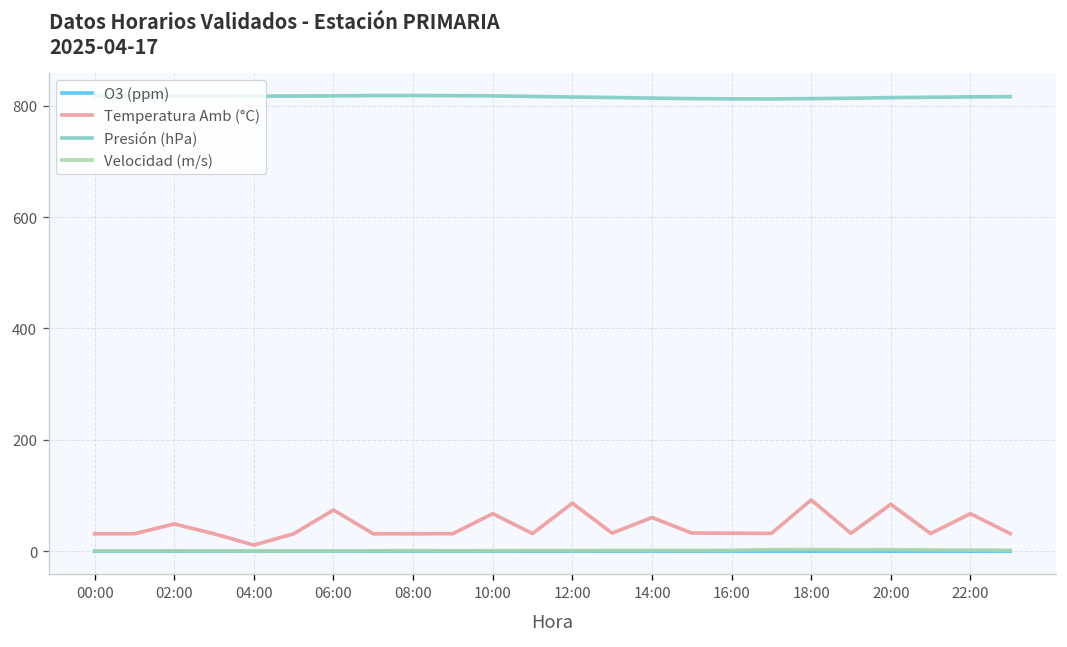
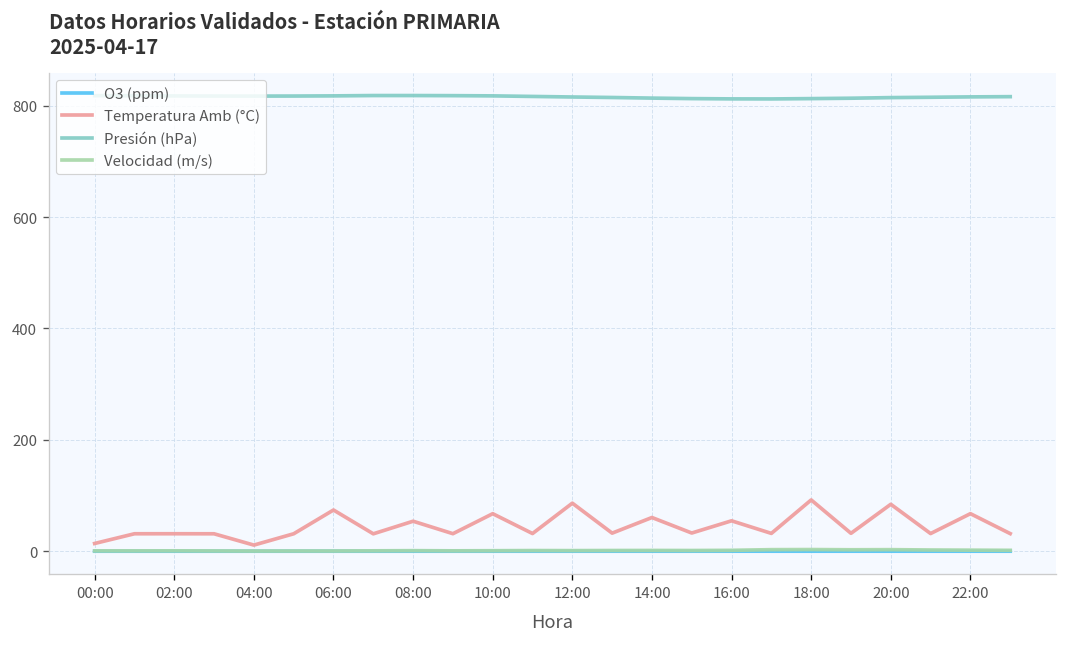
Temperatura Amb (°C), 00:00: 30 -> 10
Temperatura Amb (°C), 02:00: 50 -> 30
Temperatura Amb (°C), 08:00: 30 -> 50
Temperatura Amb (°C), 16:00: 30 -> 50
